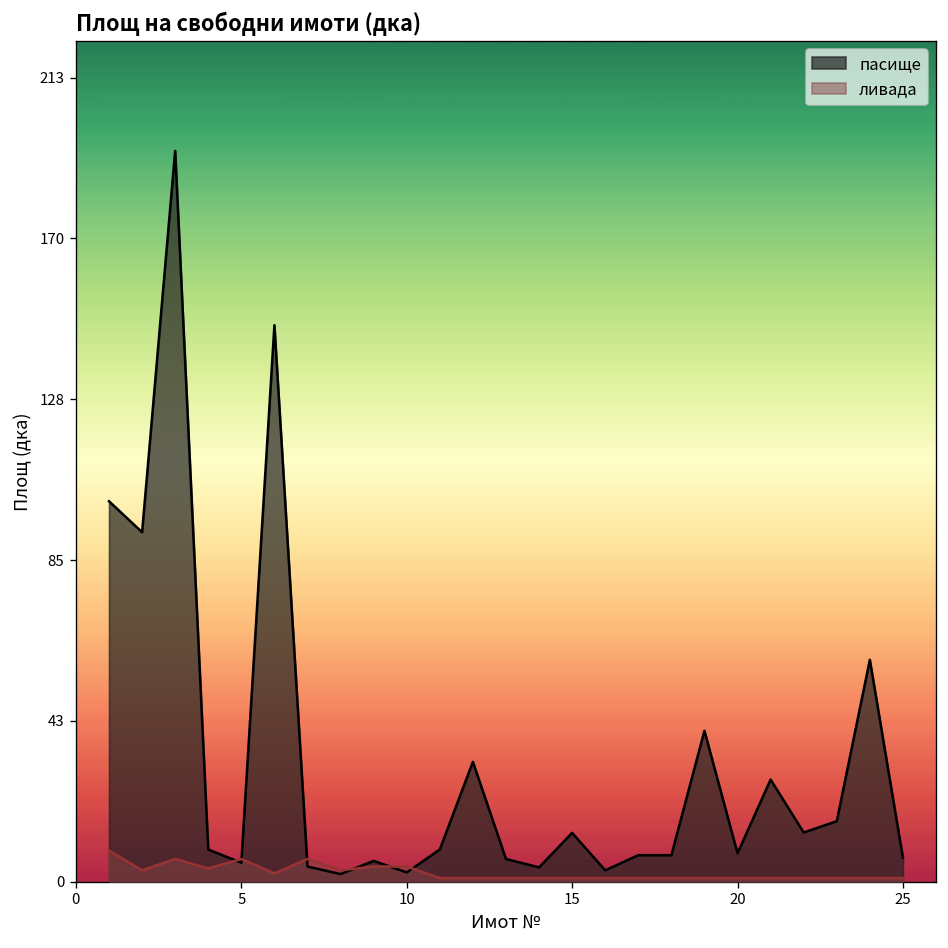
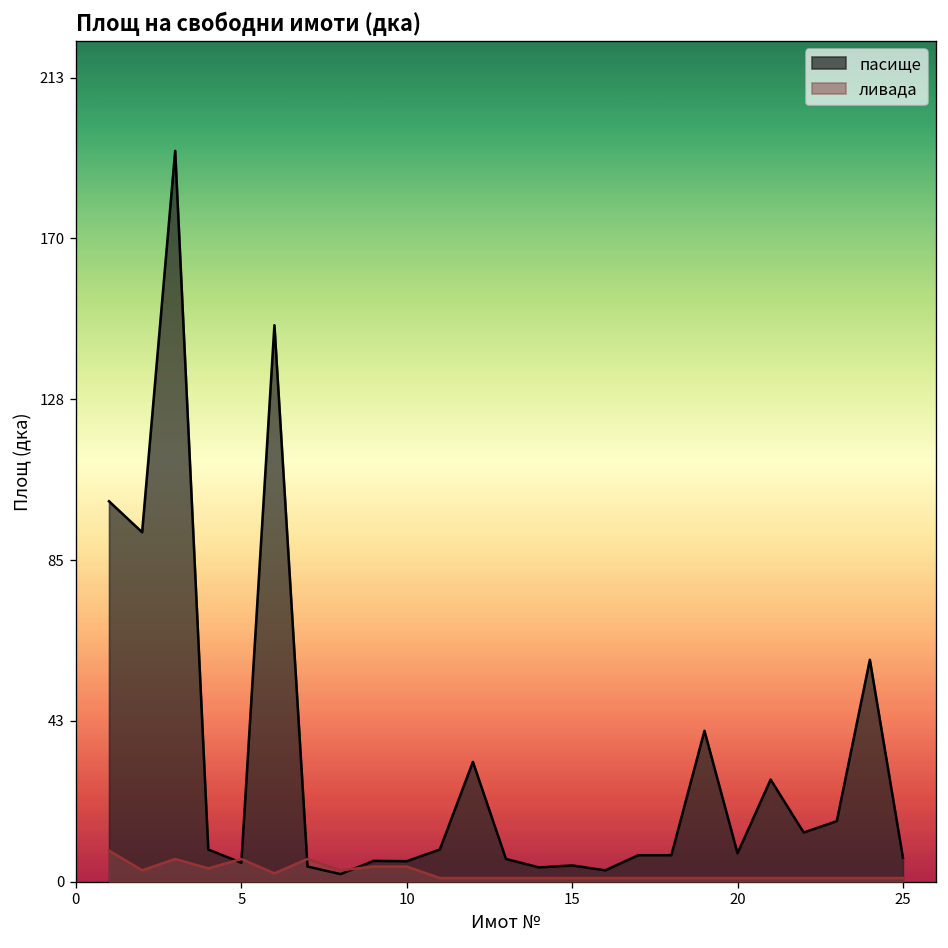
пасище, 10: 2 -> 5
пасище, 15: 13 -> 4
